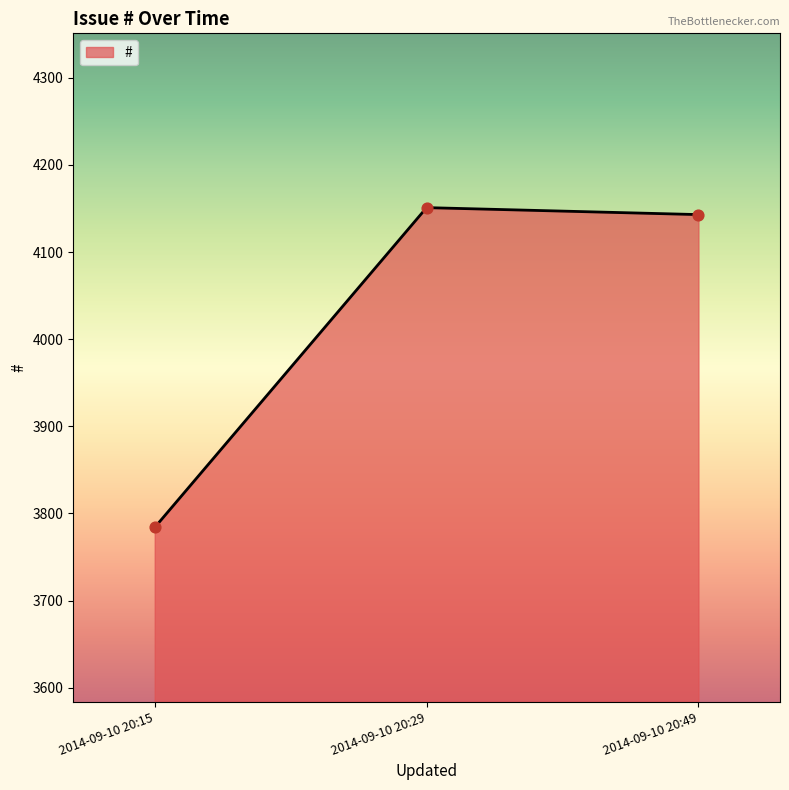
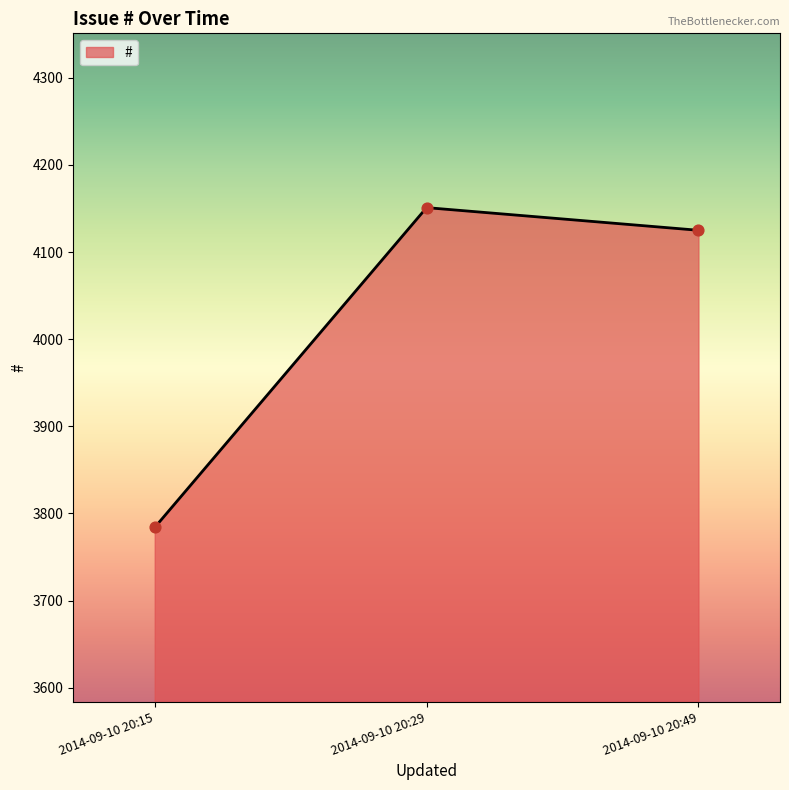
2014-09-10 20:49: 4140 -> 4130
